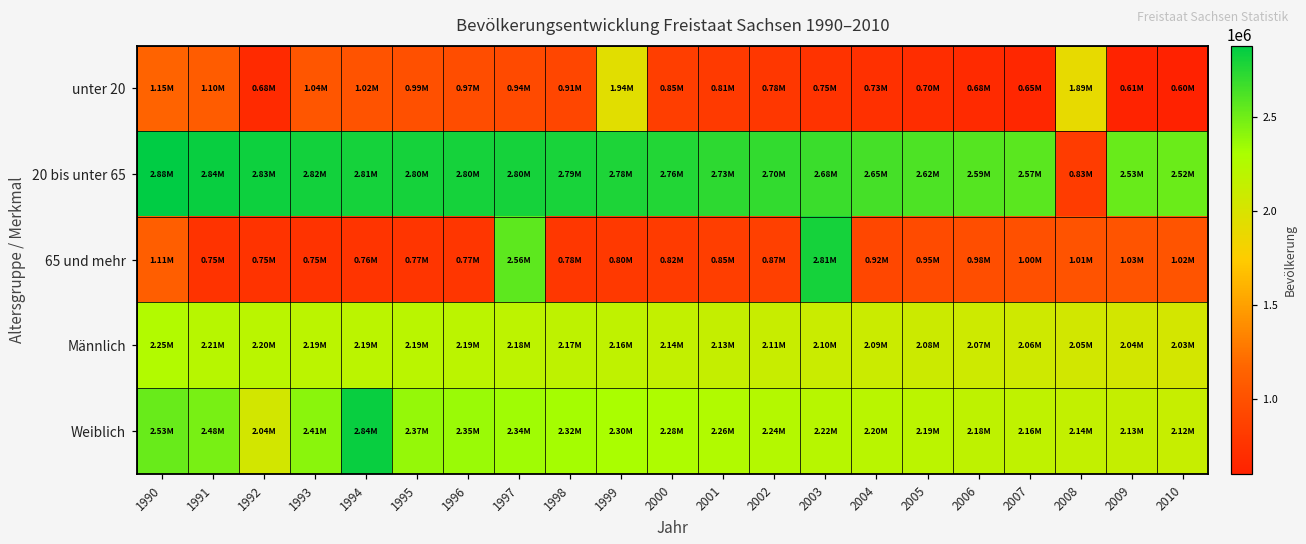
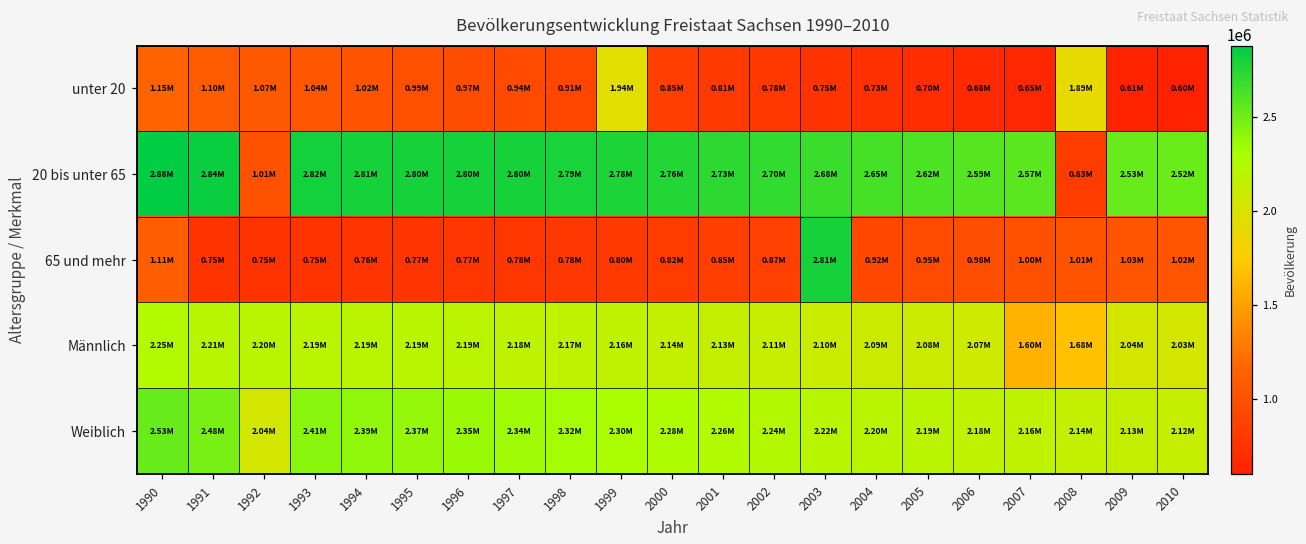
unter 20, 1992: 0.68M -> 1.07M
20 bis unter 65, 1992: 2.83M -> 1.01M
65 und mehr, 1997: 2.56M -> 0.78M
Männlich, 2007: 2.06M -> 1.60M
Männlich, 2008: 2.05M -> 1.68M
Weiblich, 1994: 2.84M -> 2.39M
